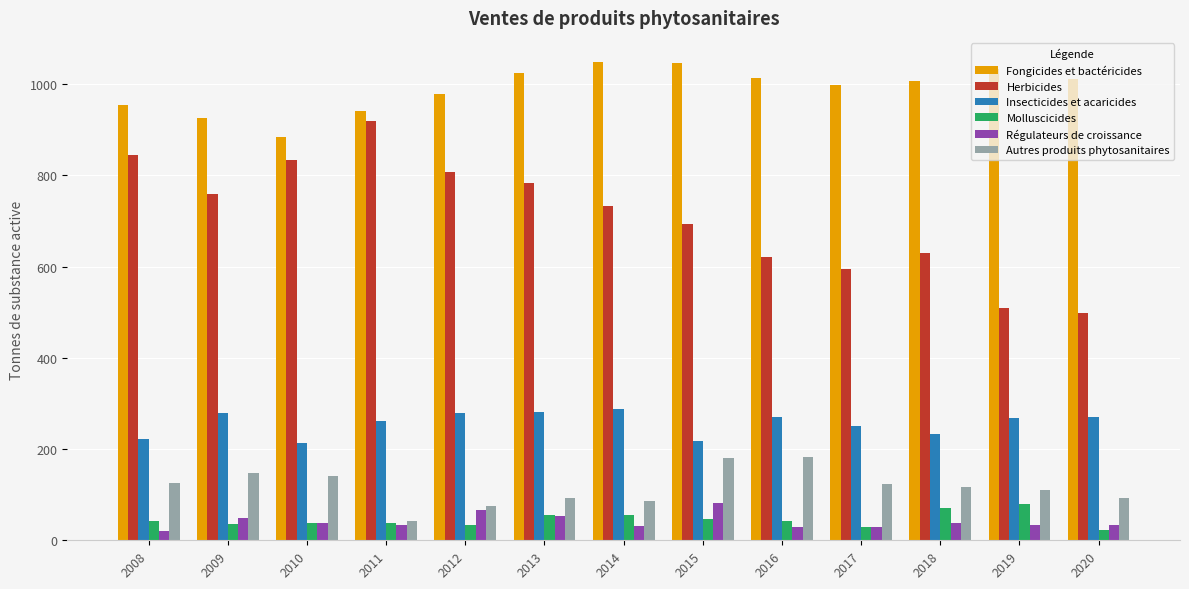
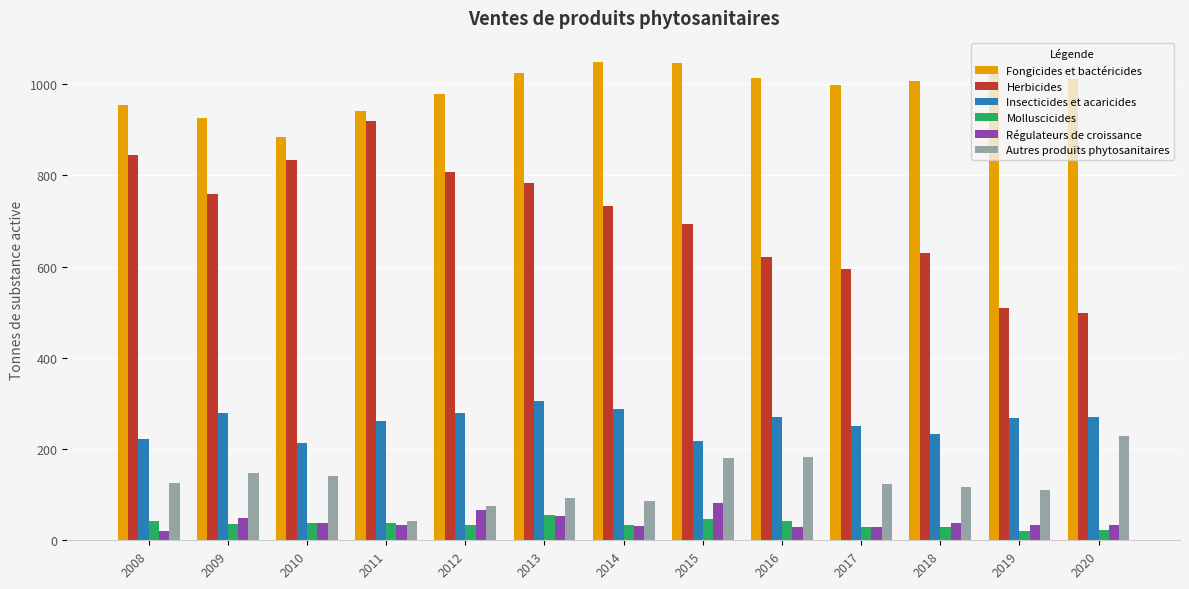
Insecticides et acaricides, 2013: 280 -> 310
Molluscicides, 2014: 60 -> 30
Molluscicides, 2018: 70 -> 30
Molluscicides, 2019: 80 -> 20
Autres produits phytosanitaires, 2020: 90 -> 230
